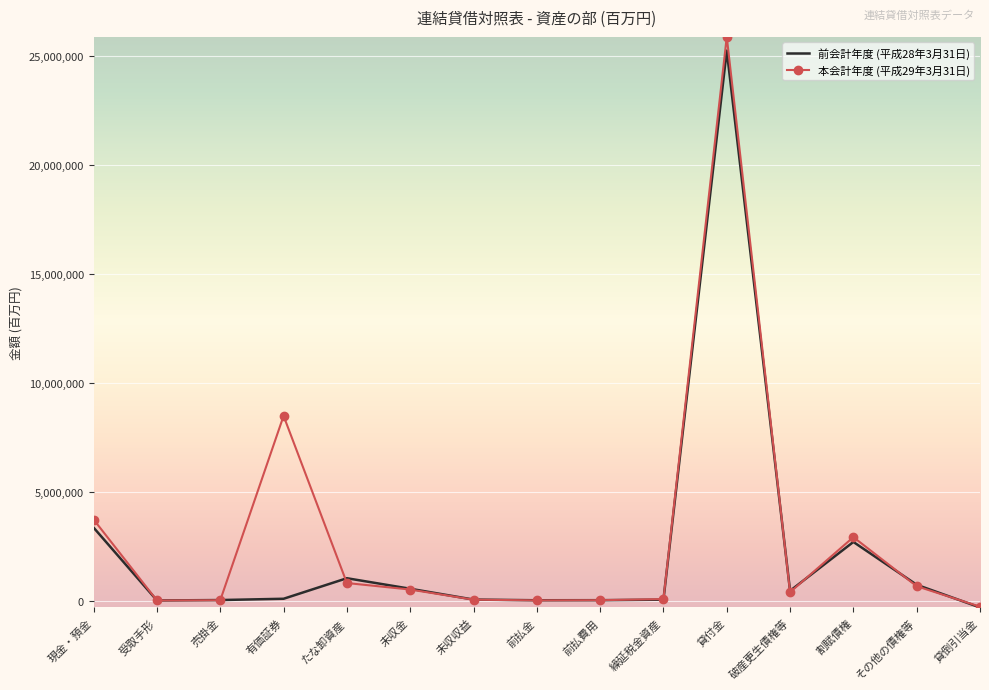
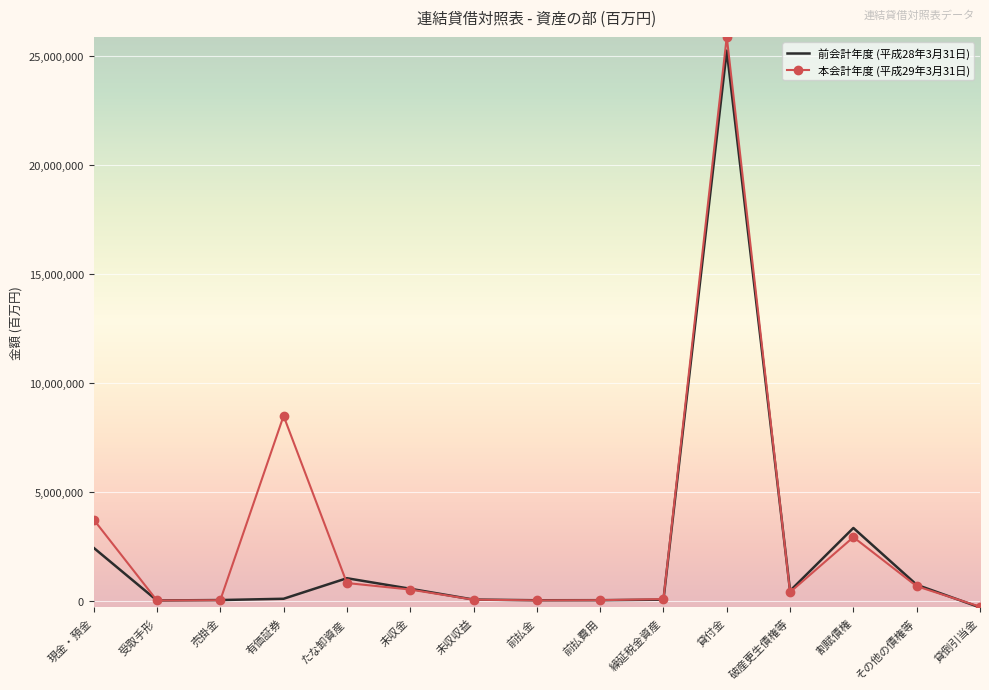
前会計年度 (平成28年3月31日), 現金・預金: 3,300,000 -> 2,400,000
前会計年度 (平成28年3月31日), 割賦債権: 2,700,000 -> 3,300,000
